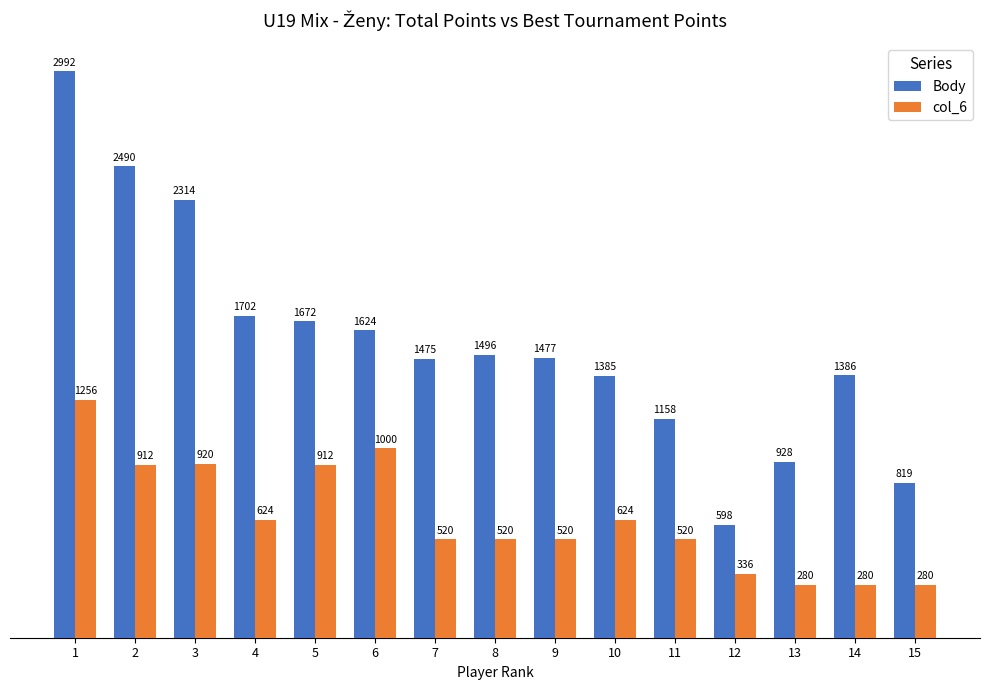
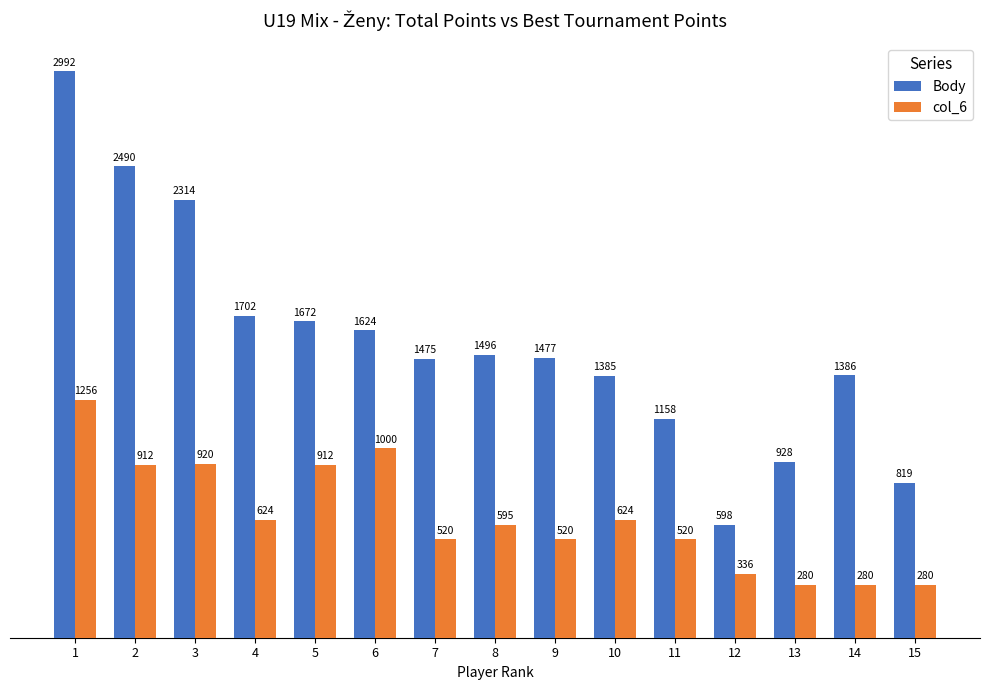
col_6, 8: 520 -> 595
